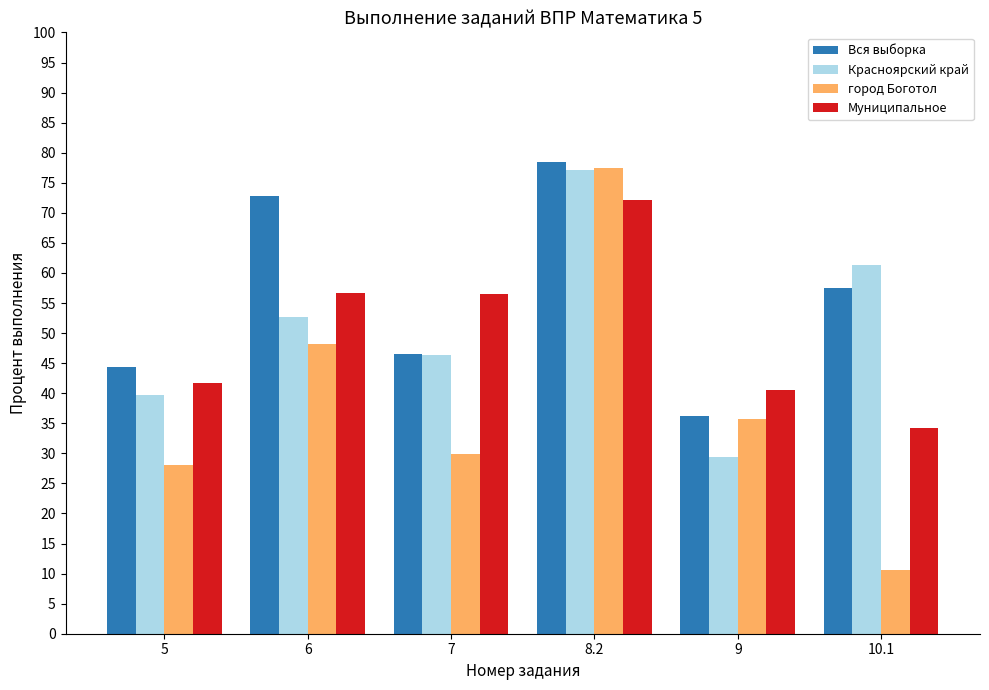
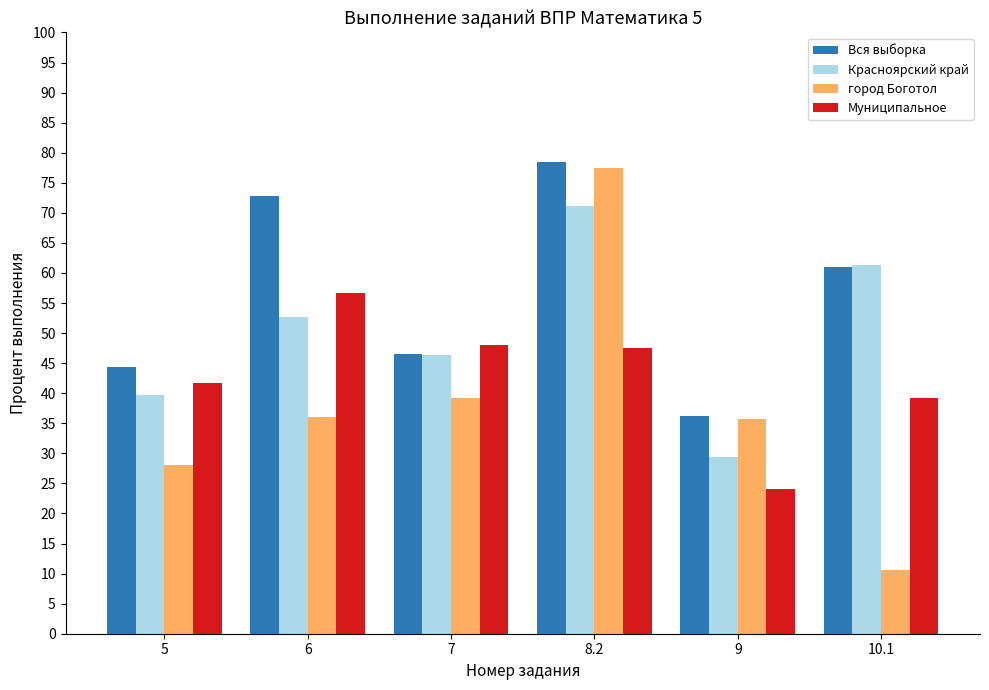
город Боготол, 6: 48 -> 36
город Боготол, 7: 30 -> 39
Муниципальное, 7: 57 -> 48
Красноярский край, 8.2: 77 -> 71
Муниципальное, 8.2: 72 -> 47
Муниципальное, 9: 40 -> 24
Вся выборка, 10.1: 58 -> 61
Муниципальное, 10.1: 34 -> 39
